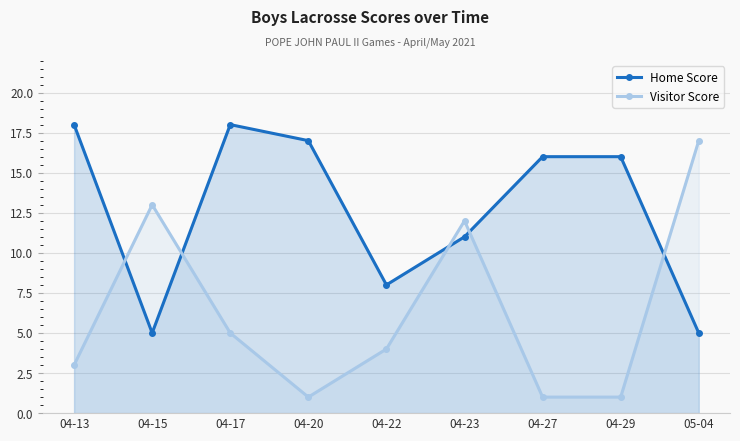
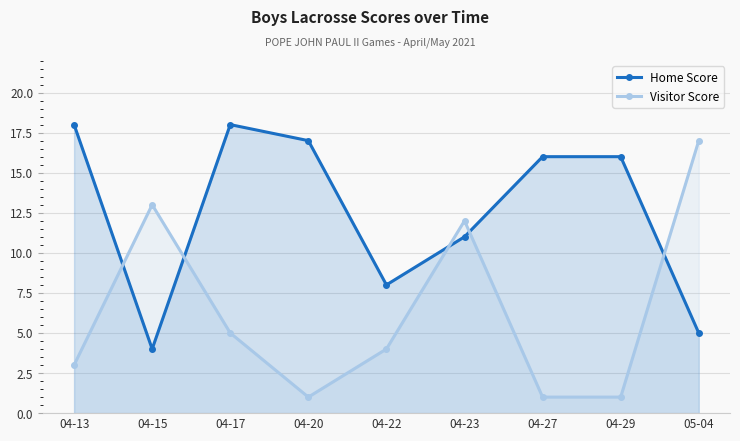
Home Score, 04-15: 5 -> 4
